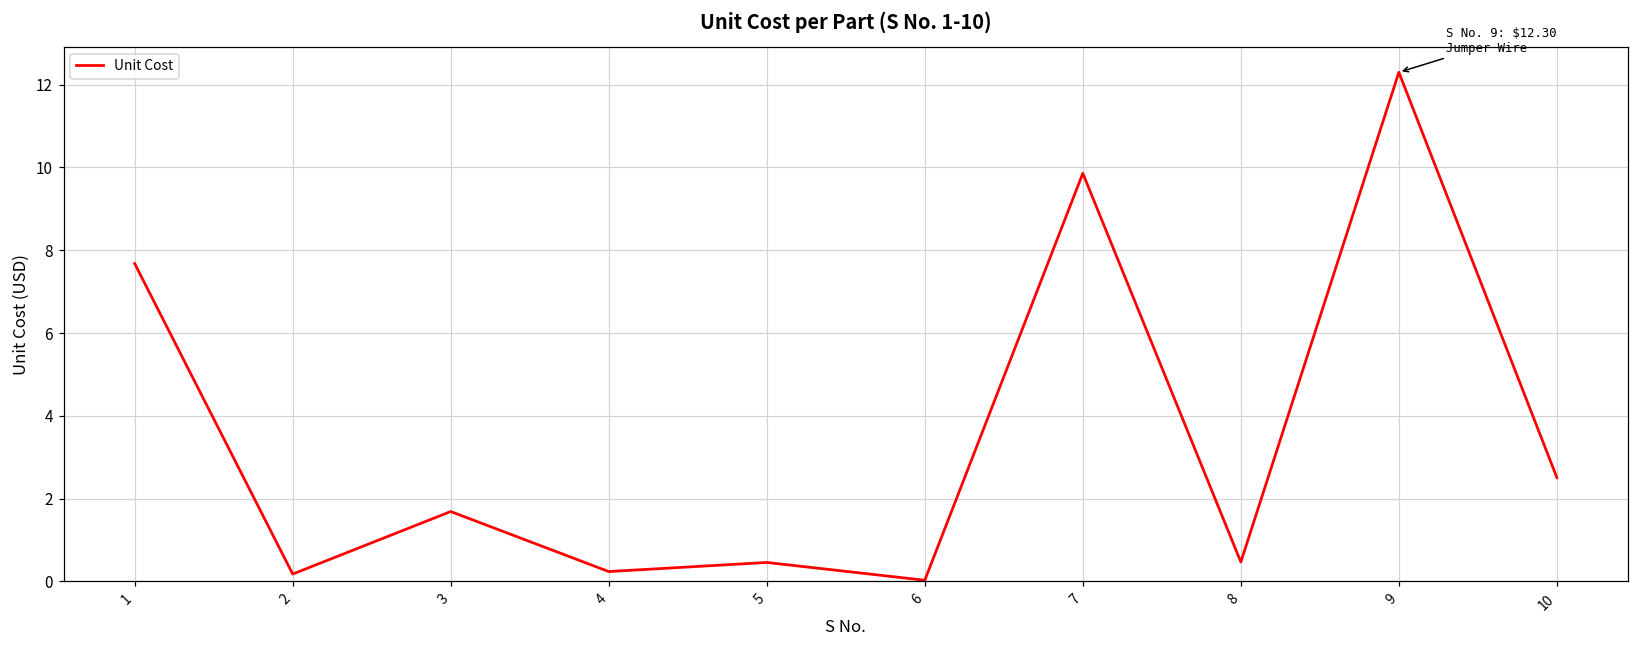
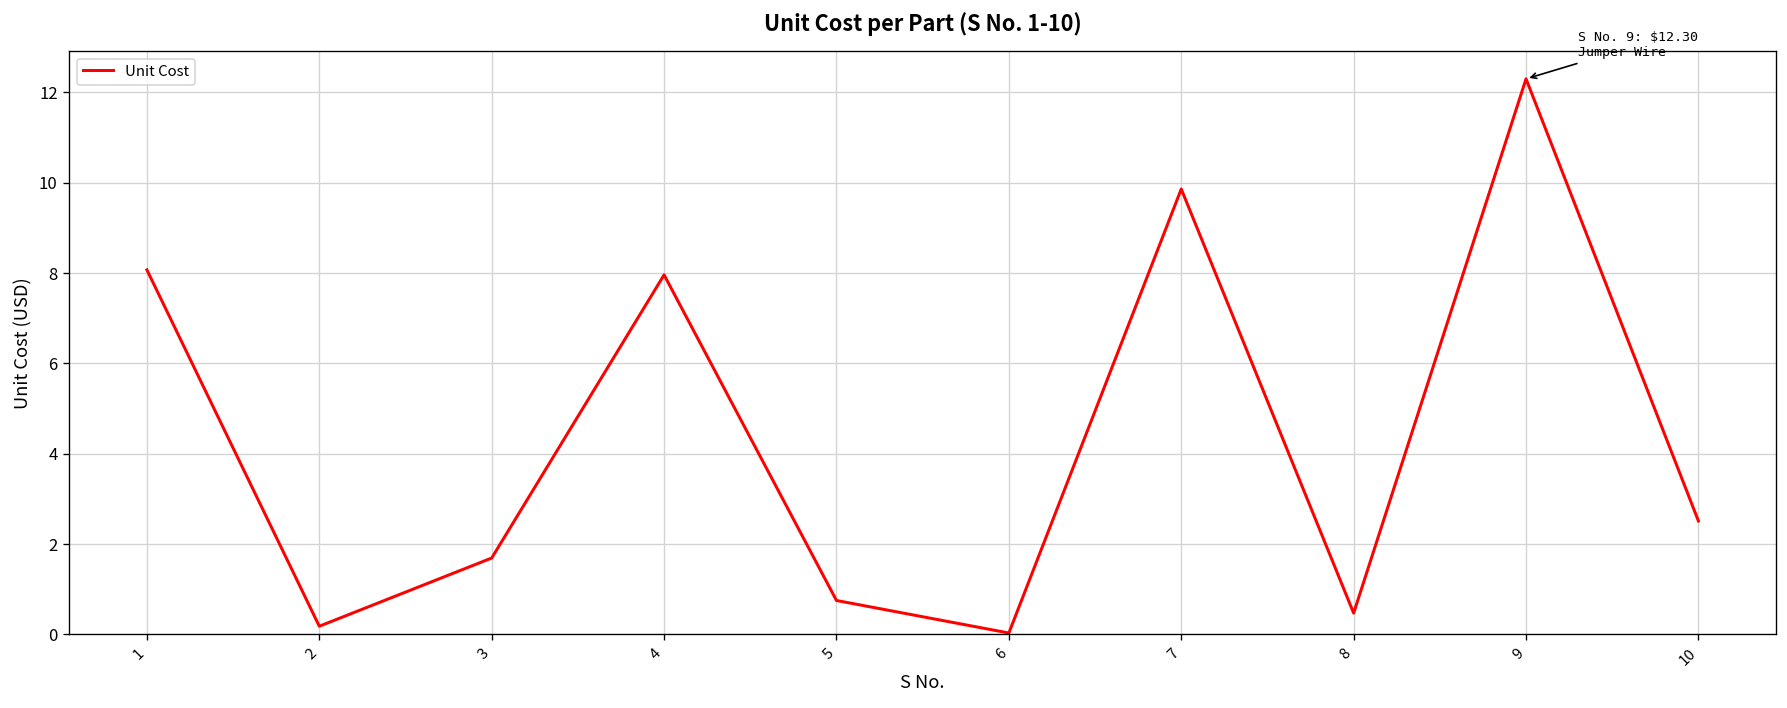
1: 7.7 -> 8.1
4: 0.2 -> 8.0
5: 0.5 -> 0.8
